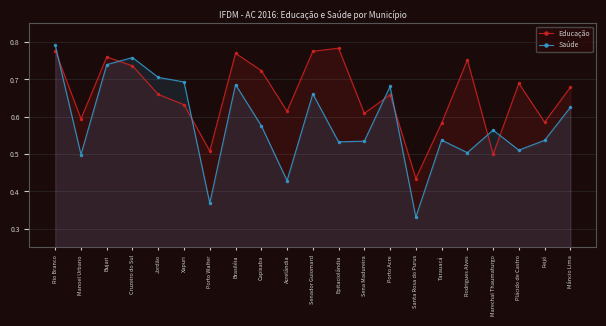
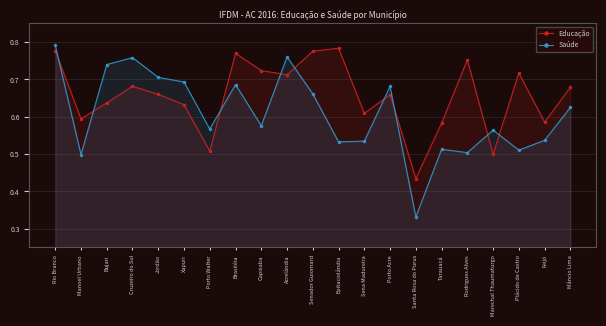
Educação, Bujari: 0.76 -> 0.64
Educação, Cruzeiro do Sul: 0.74 -> 0.68
Saúde, Porto Walter: 0.37 -> 0.57
Educação, Acrelândia: 0.61 -> 0.71
Saúde, Acrelândia: 0.43 -> 0.76
Saúde, Tarauacá: 0.54 -> 0.51
Educação, Plácido de Castro: 0.69 -> 0.72
